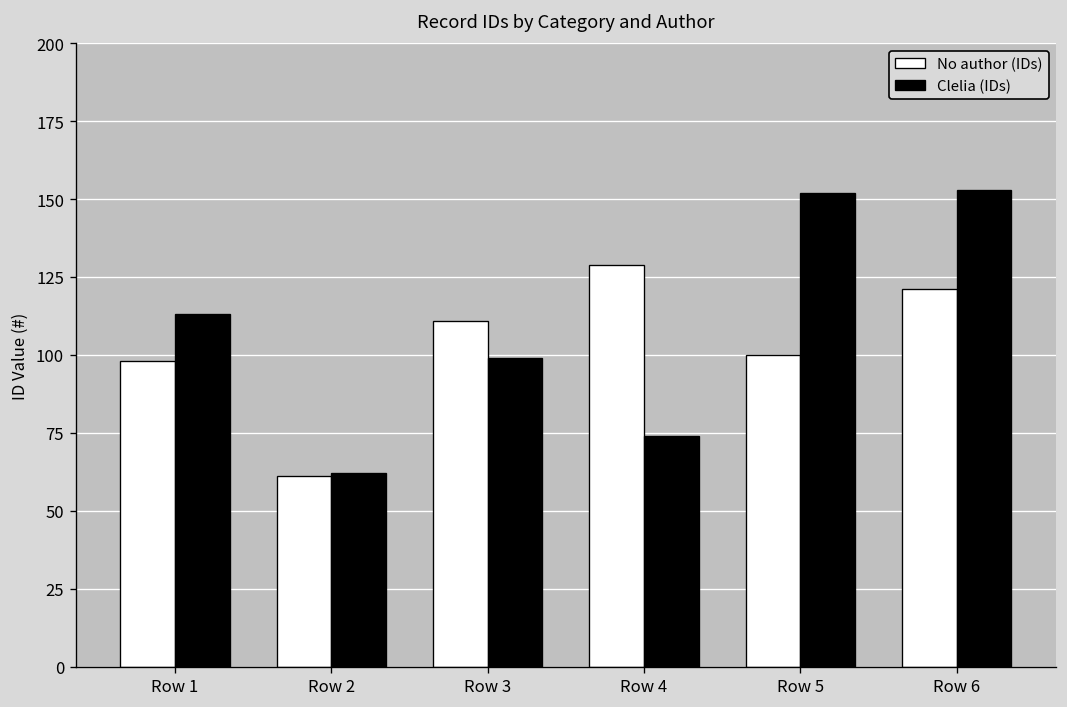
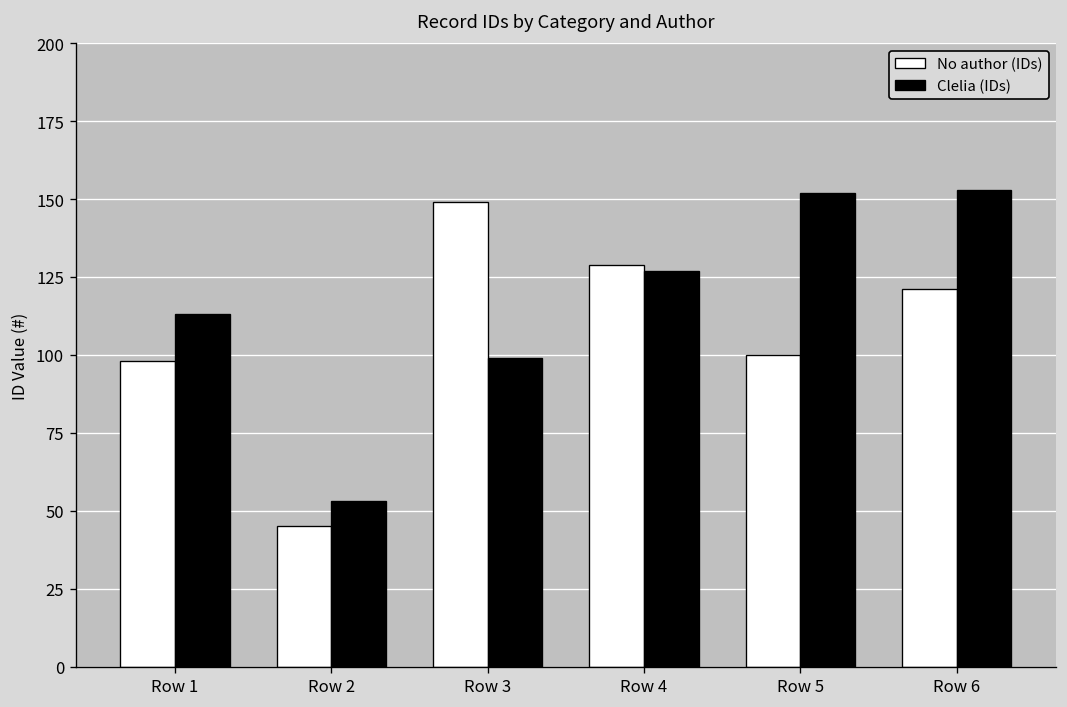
No author (IDs), Row 2: 61 -> 45
Clelia (IDs), Row 2: 62 -> 53
No author (IDs), Row 3: 111 -> 149
Clelia (IDs), Row 4: 74 -> 127
